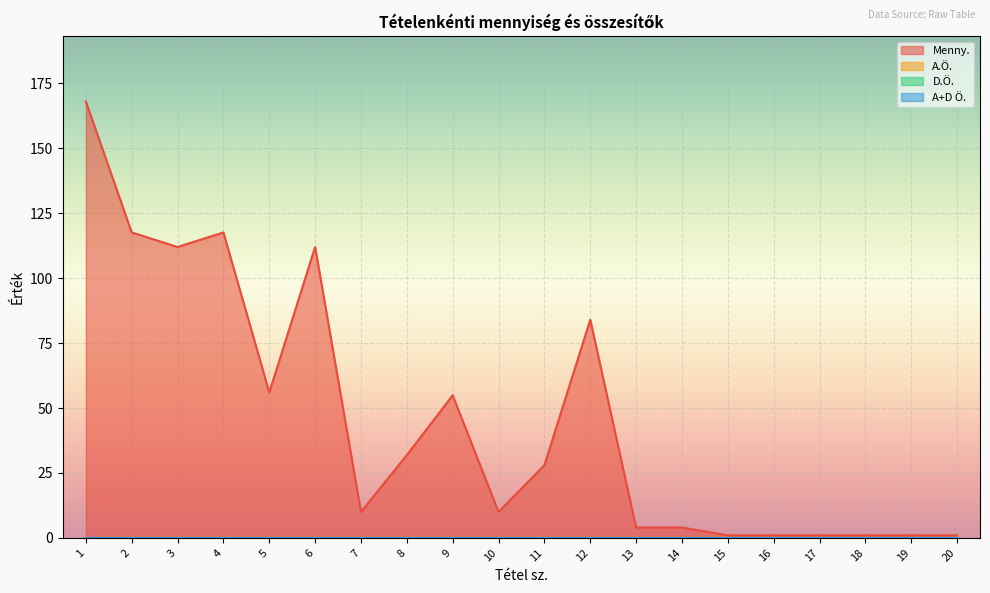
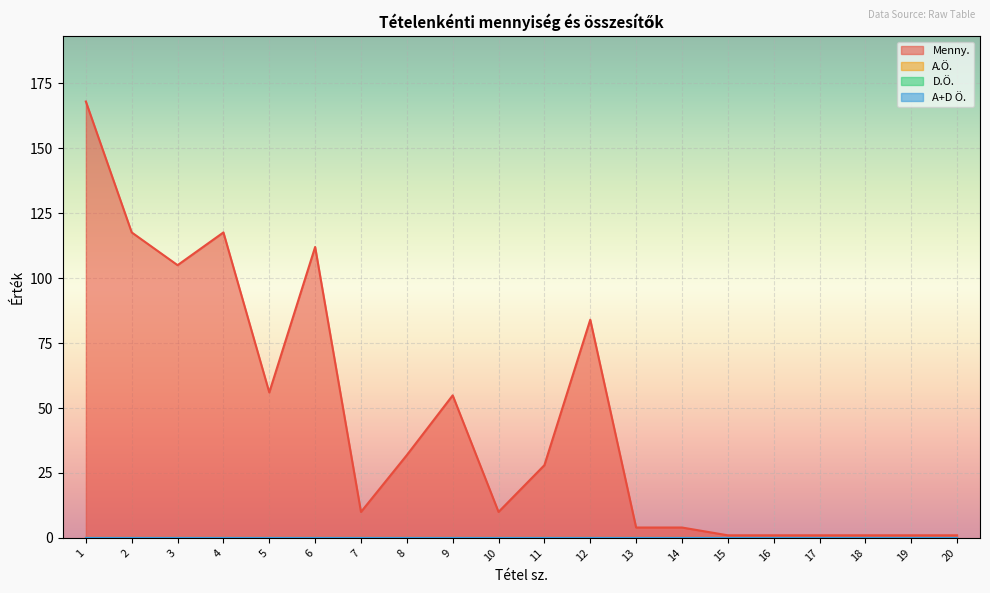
Menny., 3: 112 -> 105
